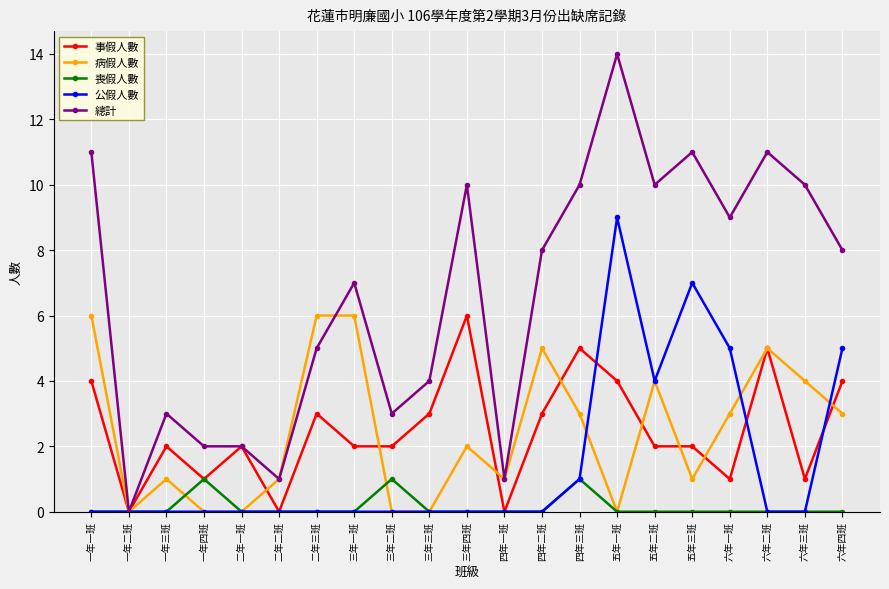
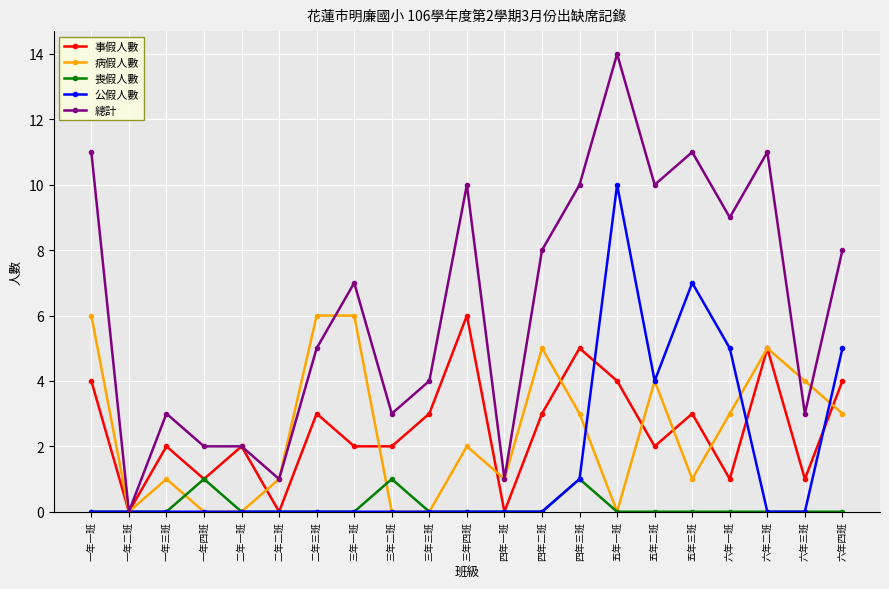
公假人數, 五年一班: 9 -> 10
事假人數, 五年三班: 2 -> 3
總計, 六年三班: 10 -> 3
